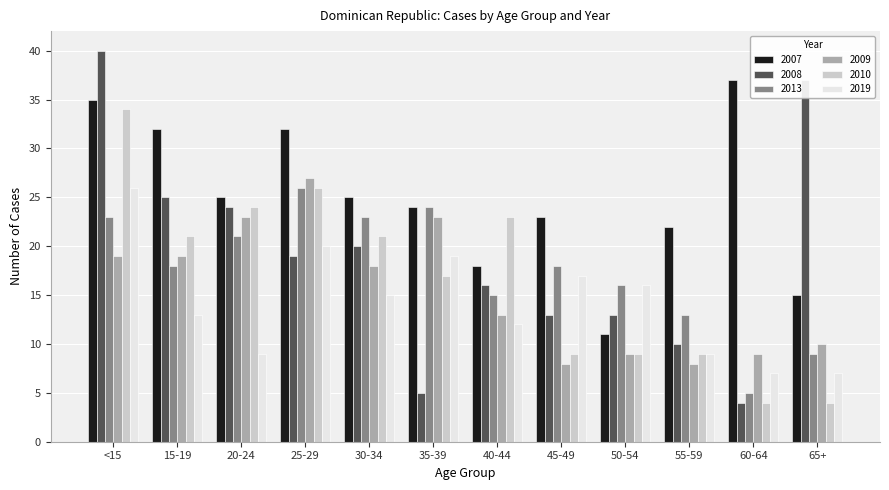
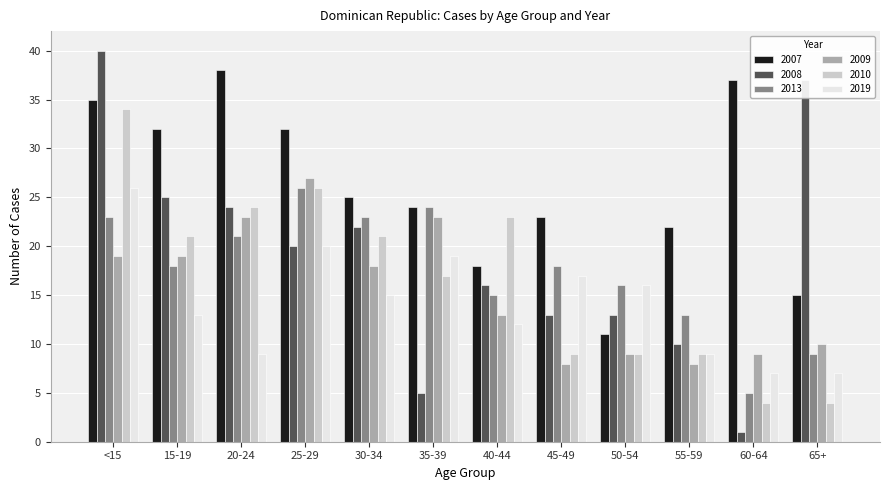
2007, 20-24: 25 -> 38
2008, 25-29: 19 -> 20
2008, 30-34: 20 -> 22
2008, 60-64: 4 -> 1
